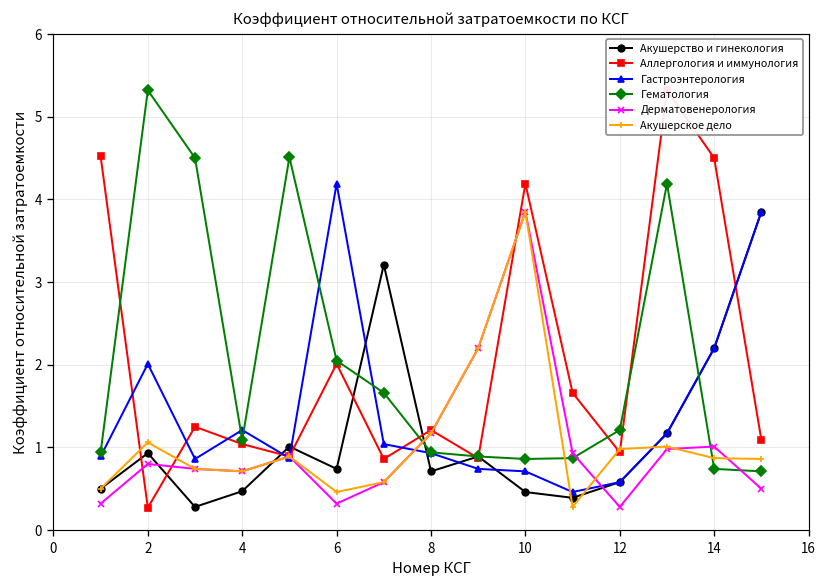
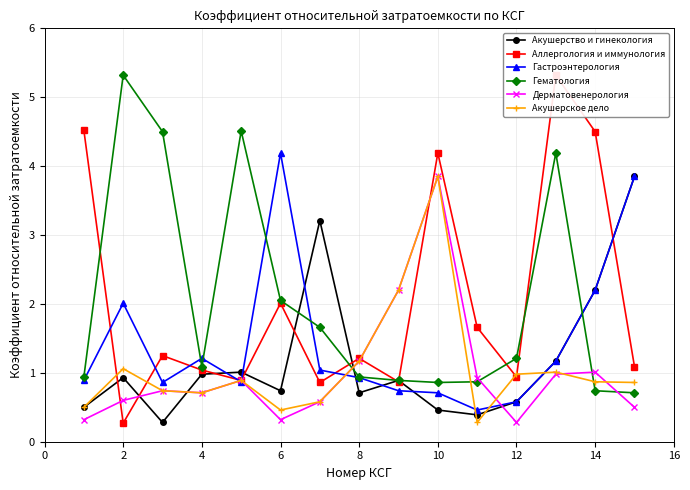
Дерматовенерология, 2: 0.8 -> 0.6
Акушерство и гинекология, 4: 0.5 -> 1.0
